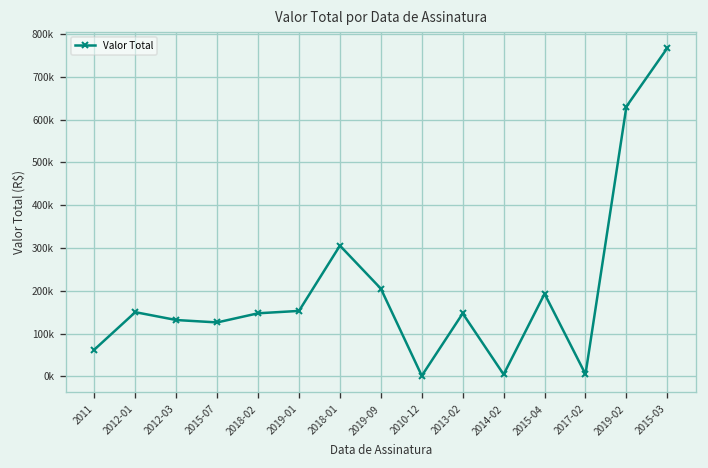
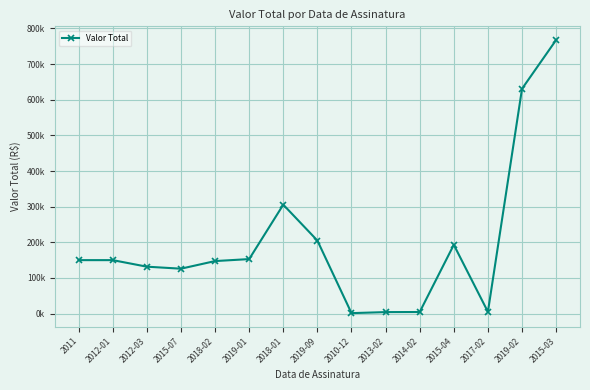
2011: 60000 -> 150000
2013-02: 150000 -> 0
